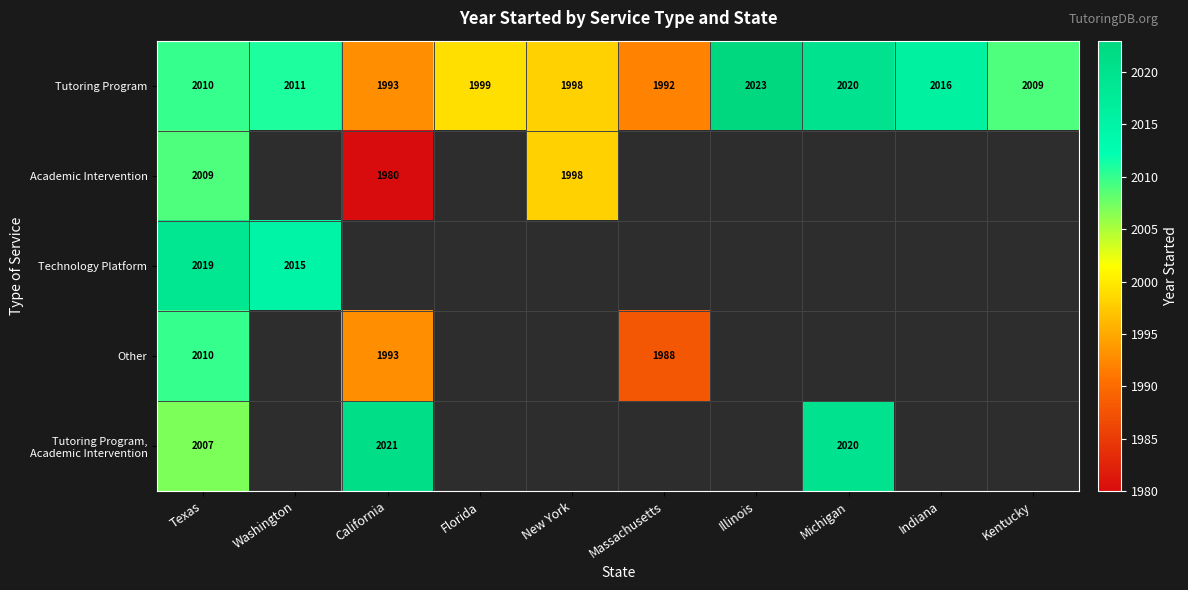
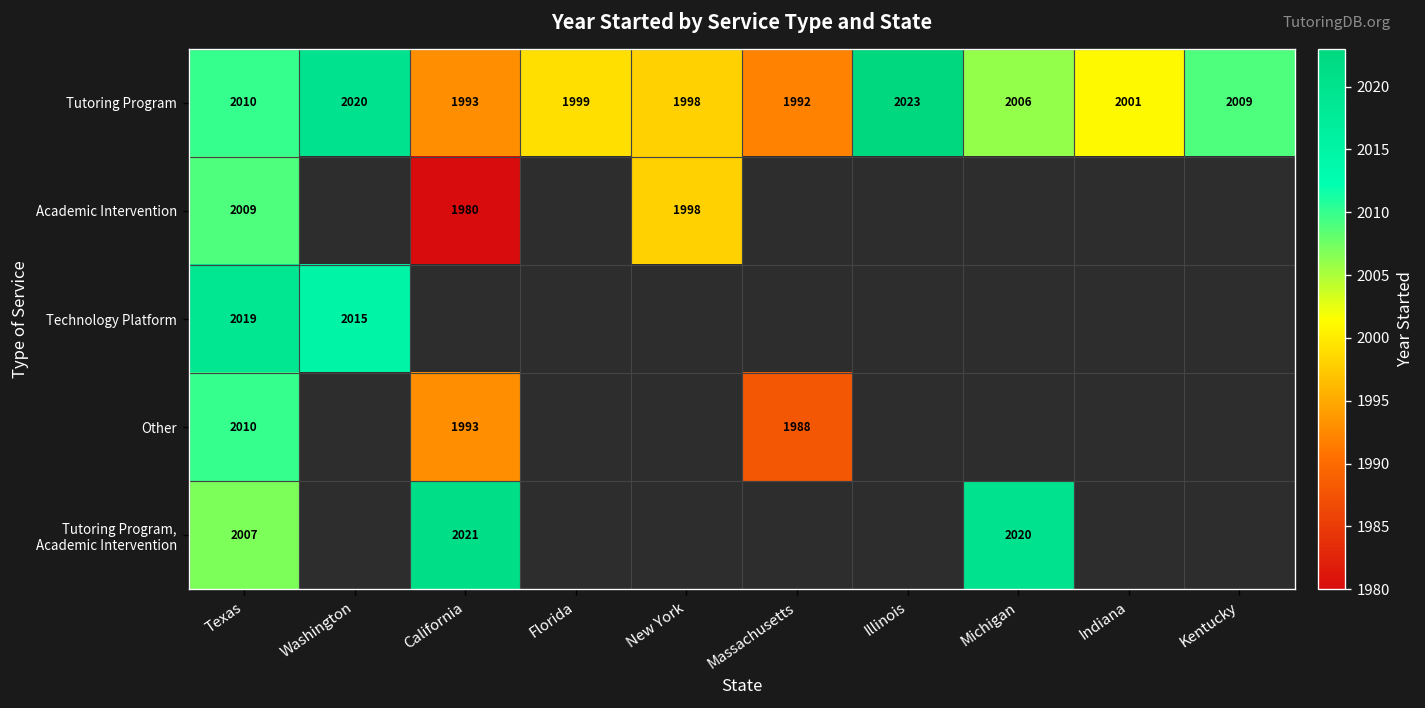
Tutoring Program, Washington: 2011 -> 2020
Tutoring Program, Michigan: 2020 -> 2006
Tutoring Program, Indiana: 2016 -> 2001
